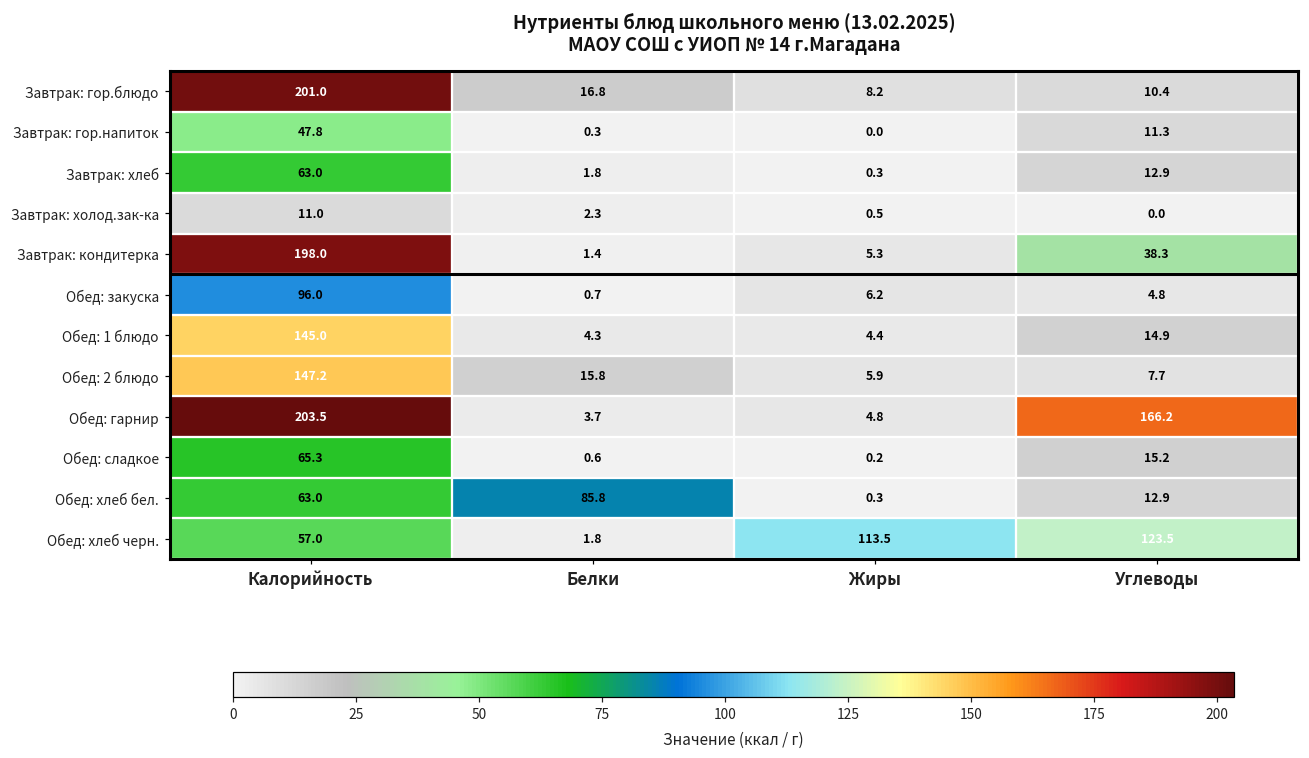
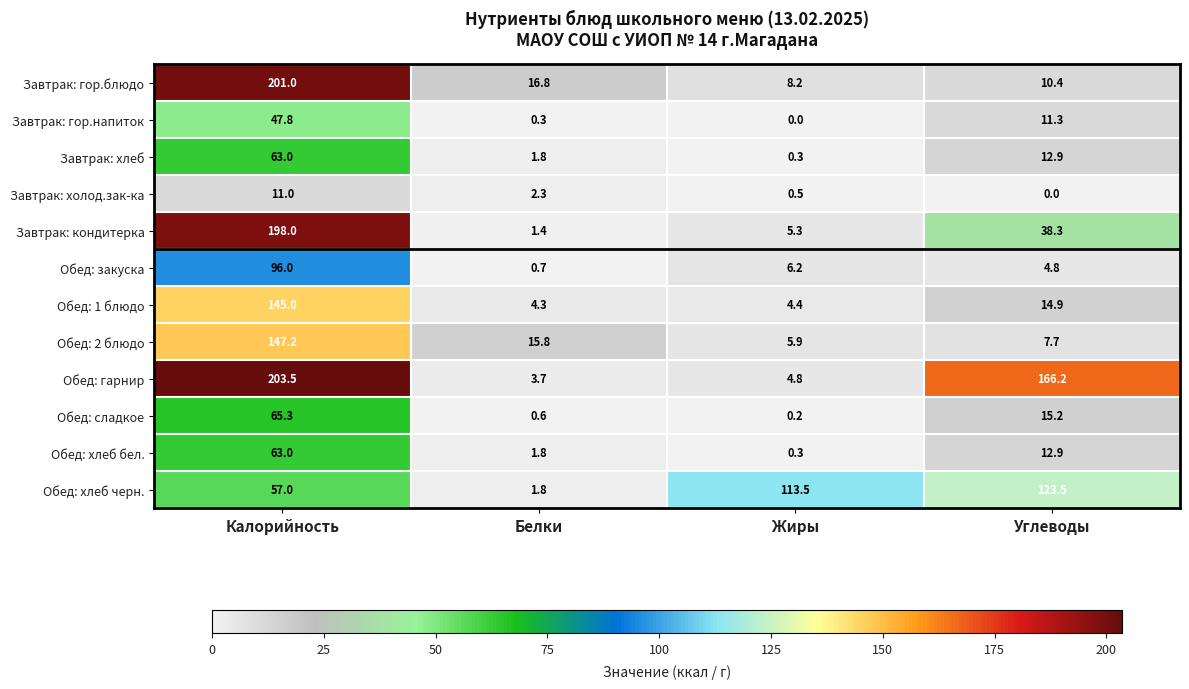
Обед: хлеб бел., Белки: 85.8 -> 1.8
